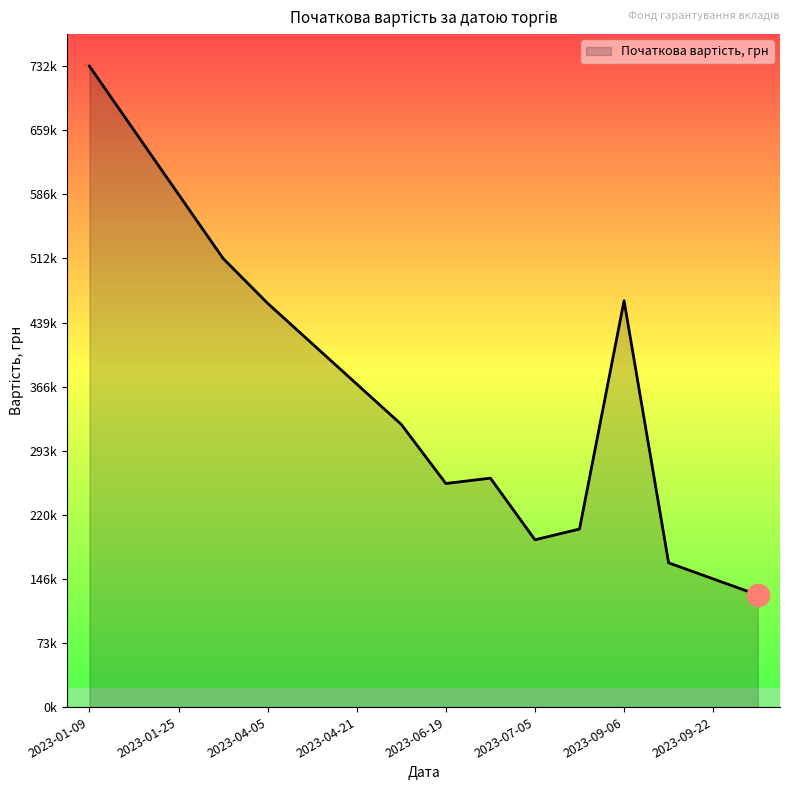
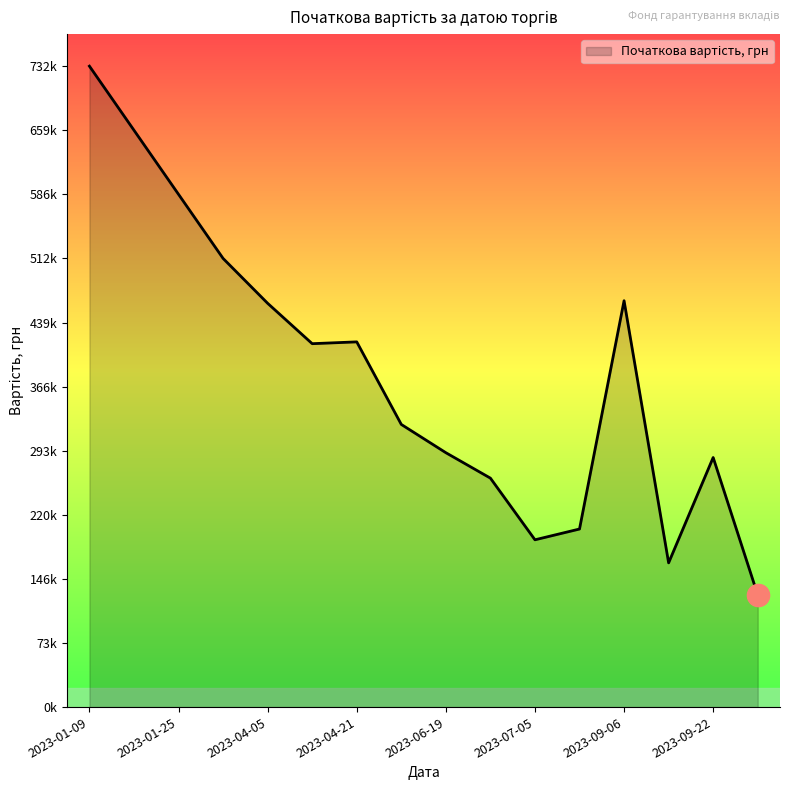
Початкова вартість, грн, 2023-04-21: 370000 -> 420000
Початкова вартість, грн, 2023-06-19: 260000 -> 290000
Початкова вартість, грн, 2023-09-22: 150000 -> 290000
